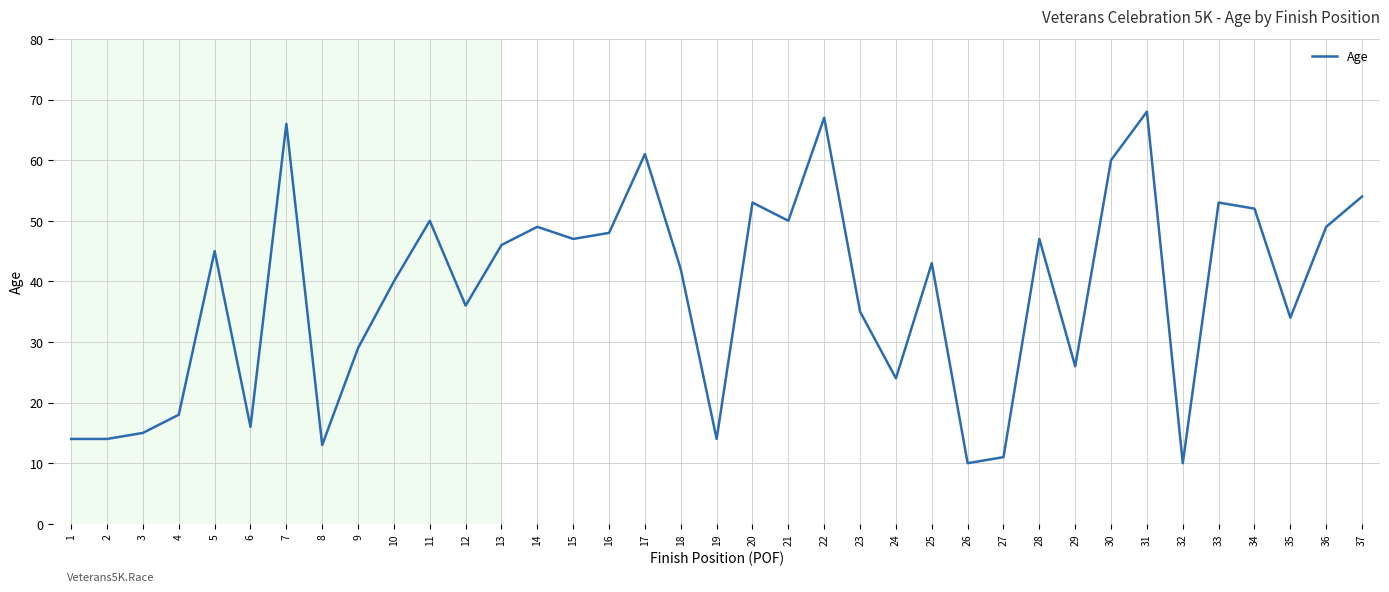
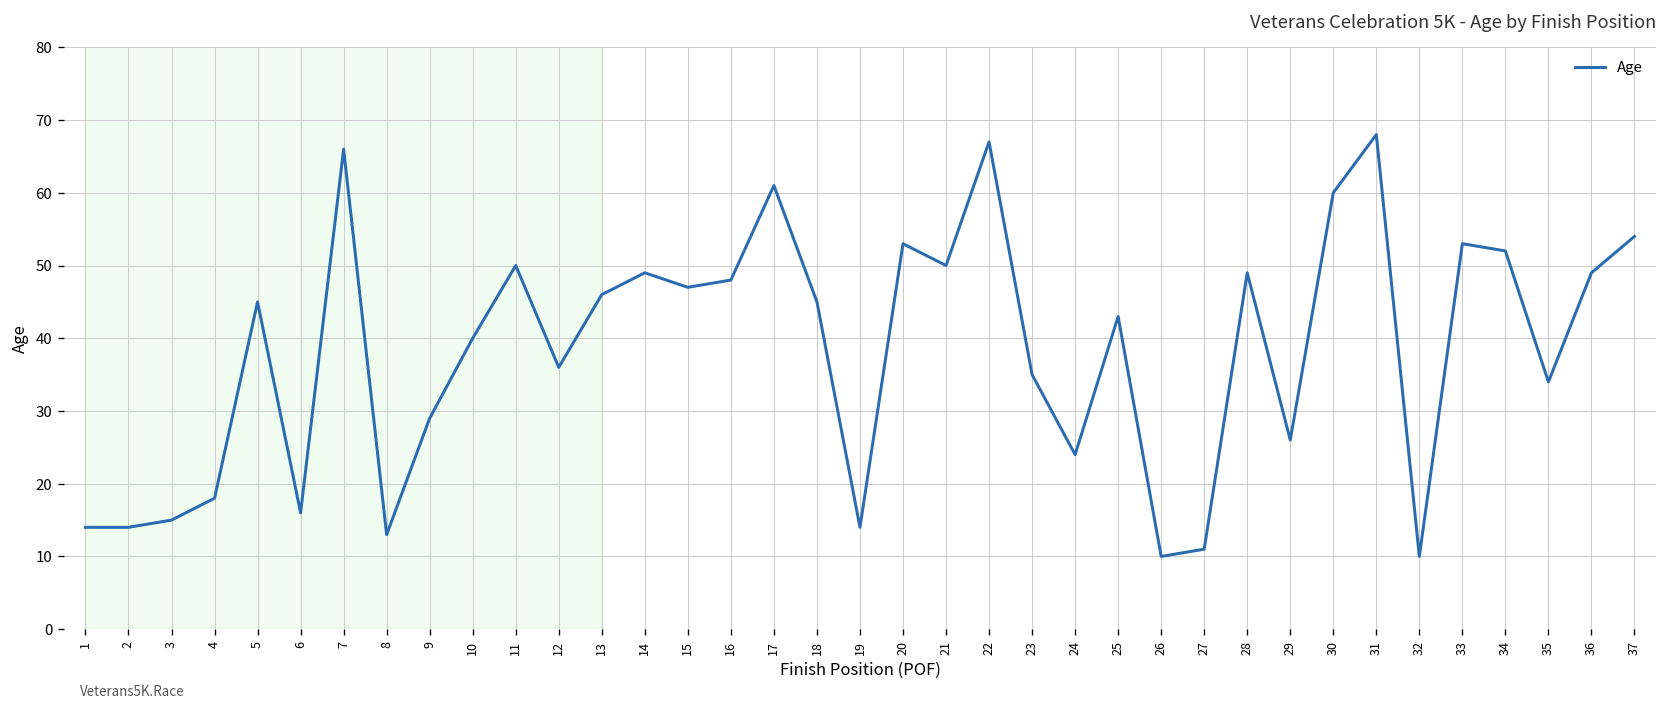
18: 42 -> 45
28: 47 -> 49
